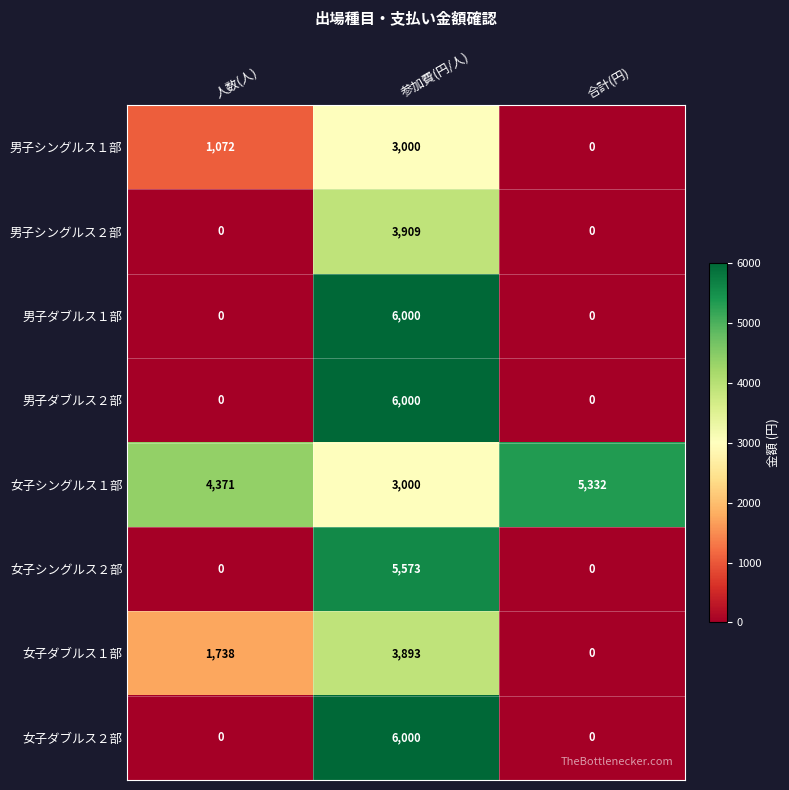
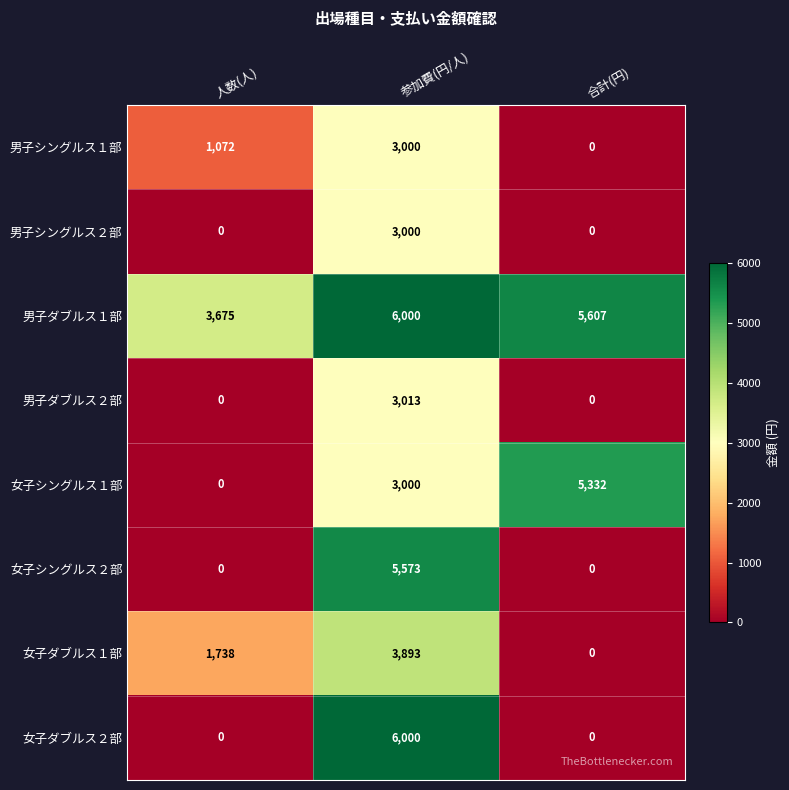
男子シングルス２部, 参加費(円/人): 3,909 -> 3,000
男子ダブルス１部, 人数(人): 0 -> 3,675
男子ダブルス１部, 合計(円): 0 -> 5,607
男子ダブルス２部, 参加費(円/人): 6,000 -> 3,013
女子シングルス１部, 人数(人): 4,371 -> 0
